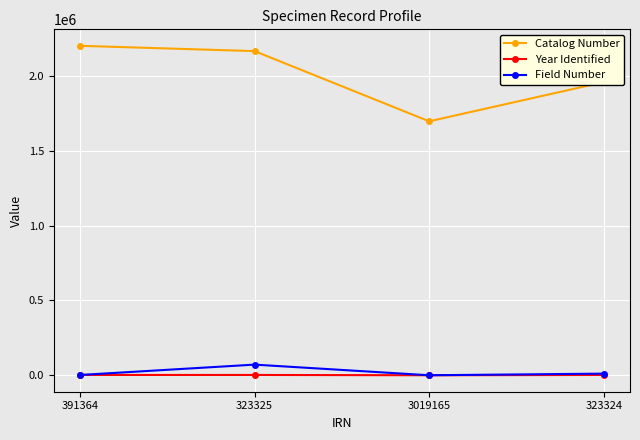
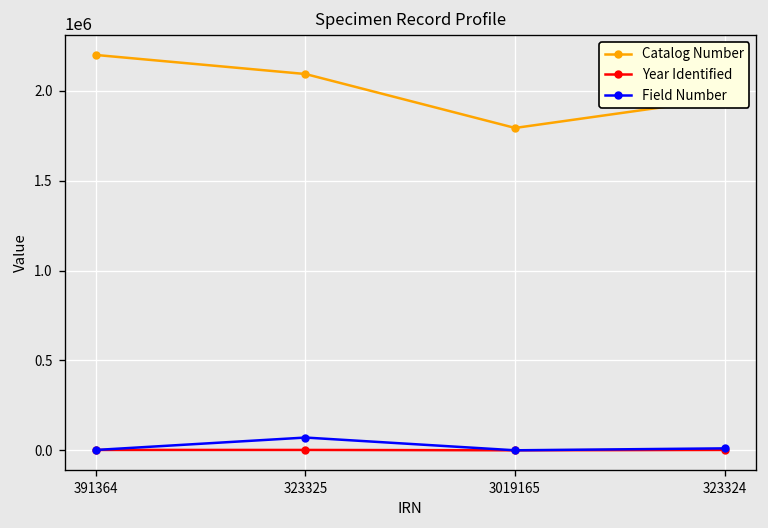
Catalog Number, 323325: 2160000 -> 2090000
Catalog Number, 3019165: 1700000 -> 1790000
